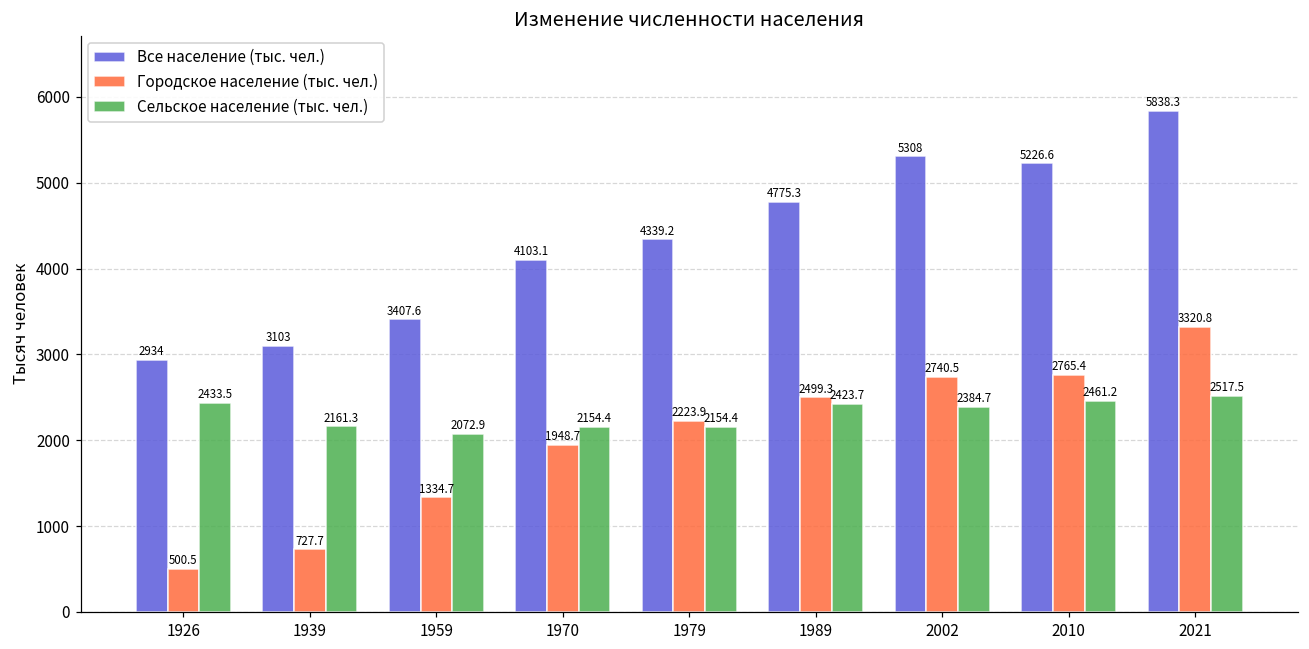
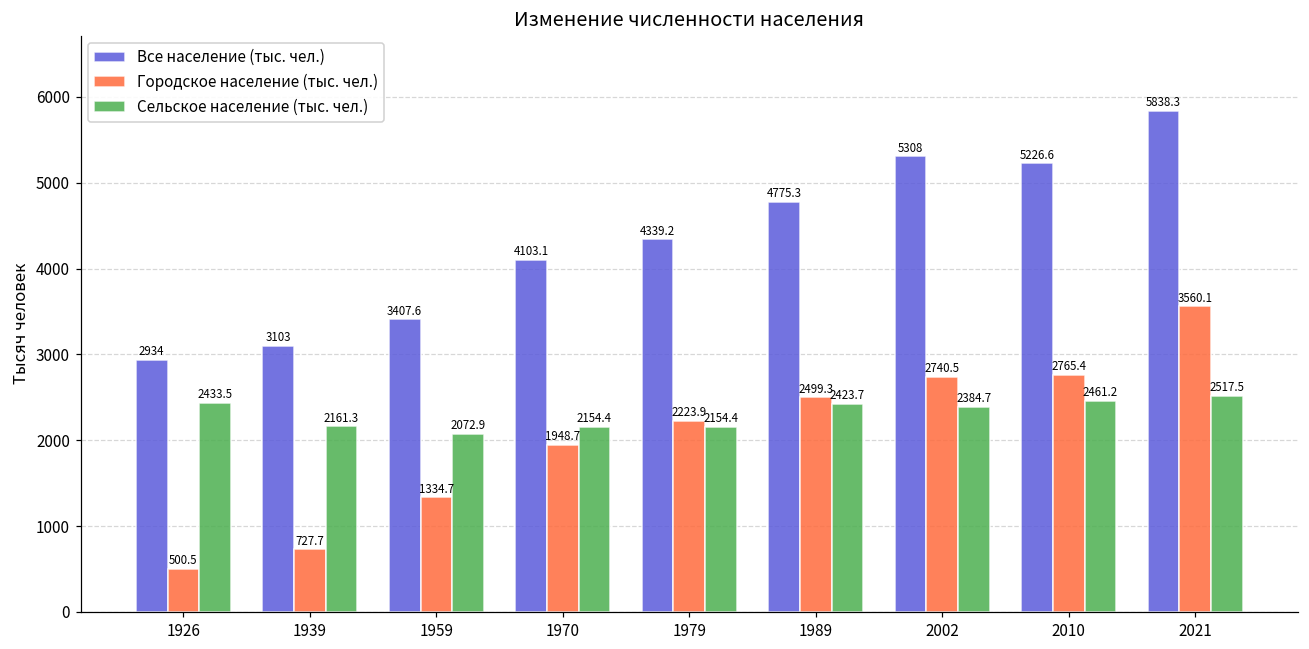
Городское население (тыс. чел.), 2021: 3320.8 -> 3560.1
